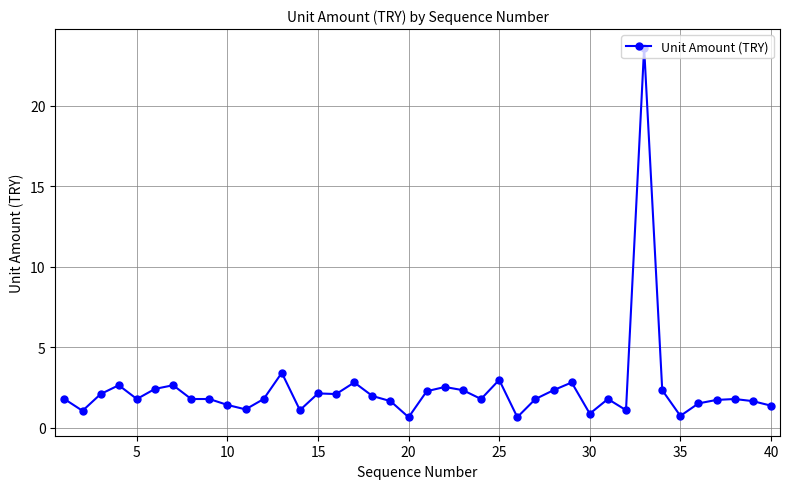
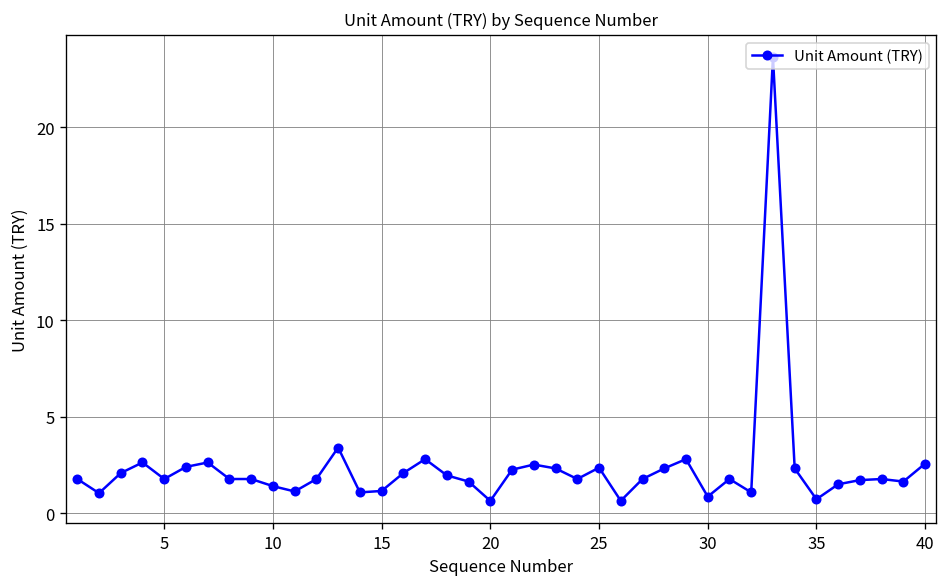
15: 2.1 -> 1.2
25: 3.0 -> 2.4
40: 1.4 -> 2.6
